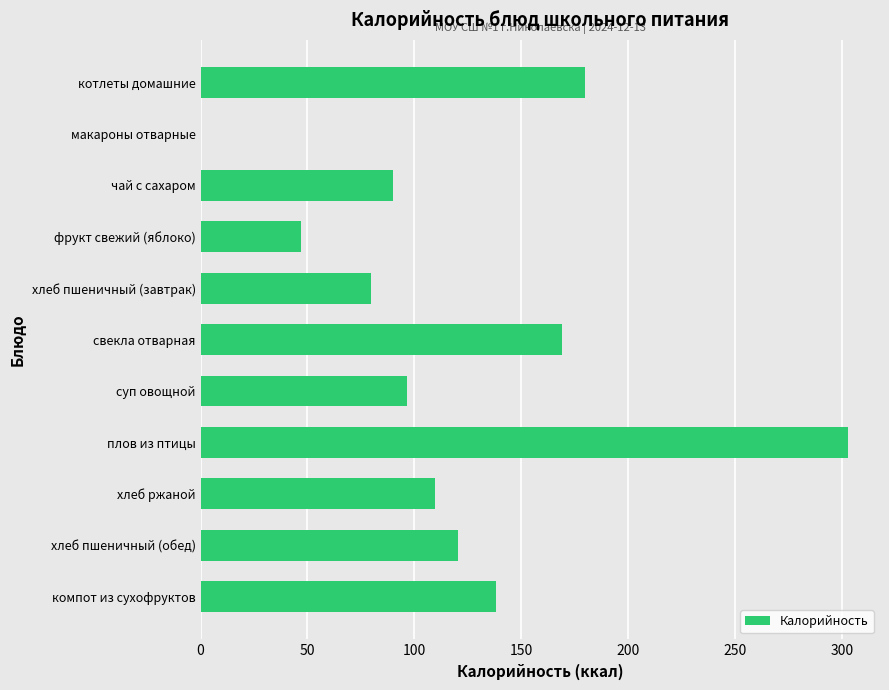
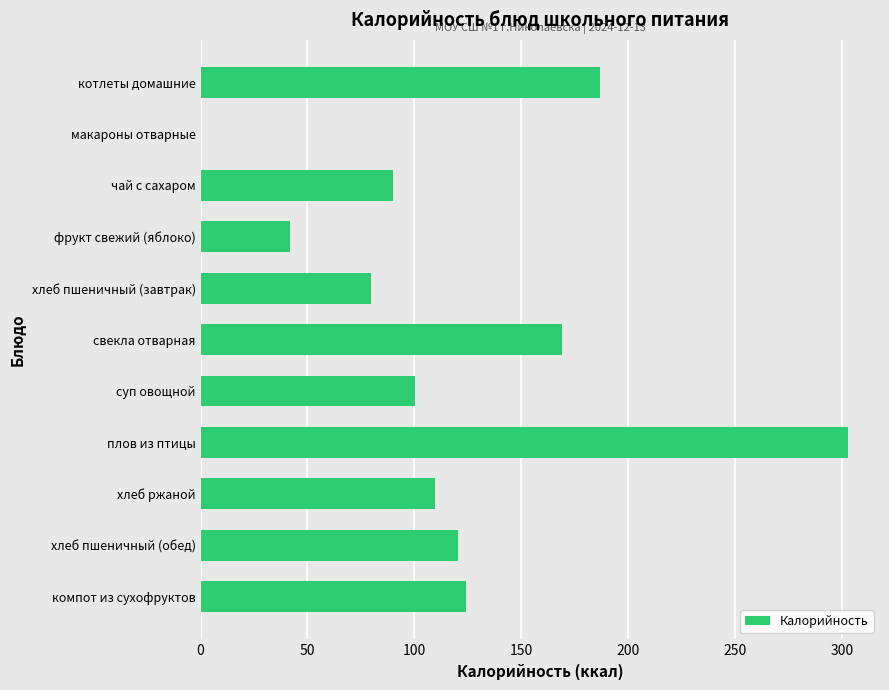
котлеты домашние: 180 -> 187
фрукт свежий (яблоко): 47 -> 42
суп овощной: 96 -> 100
компот из сухофруктов: 138 -> 124
